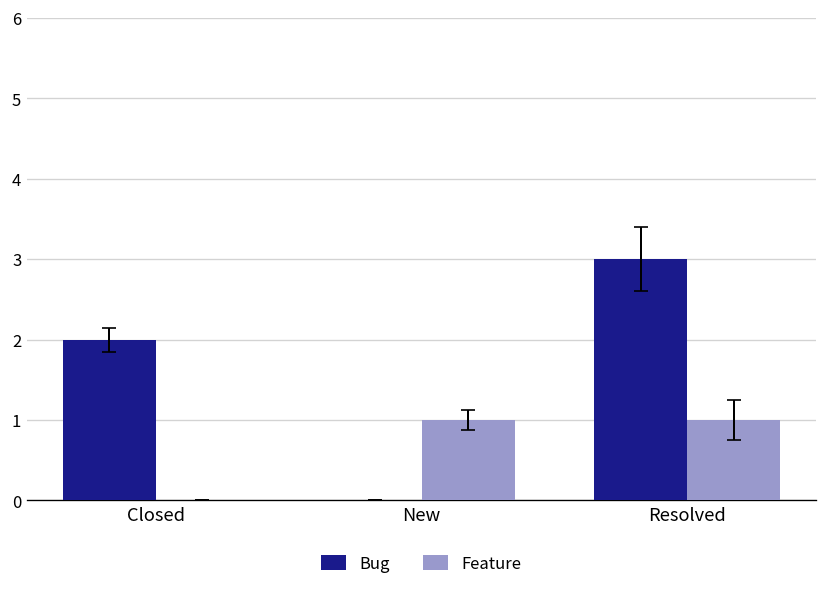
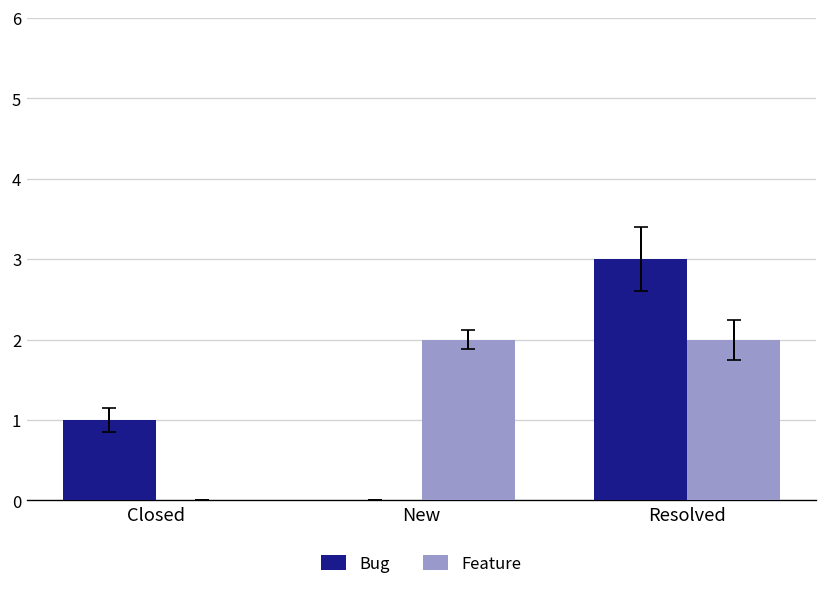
Bug, Closed: 2 -> 1
Feature, New: 1 -> 2
Feature, Resolved: 1 -> 2
